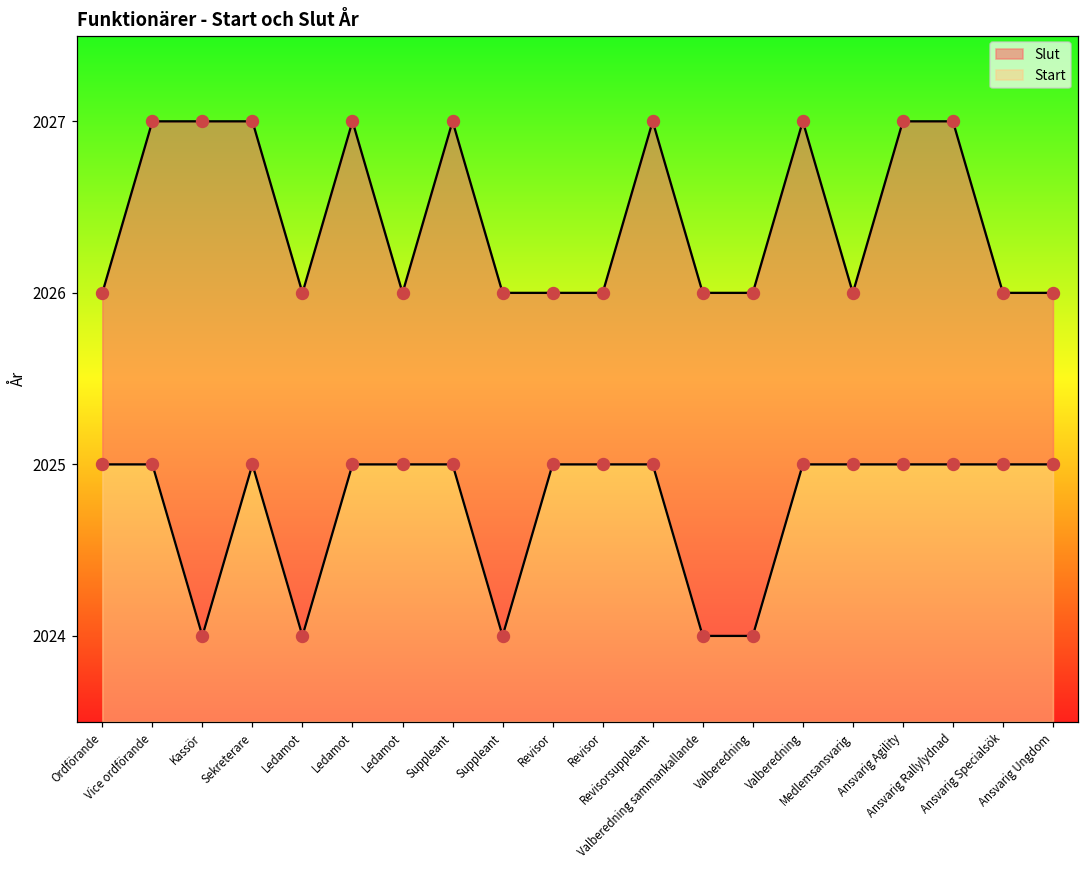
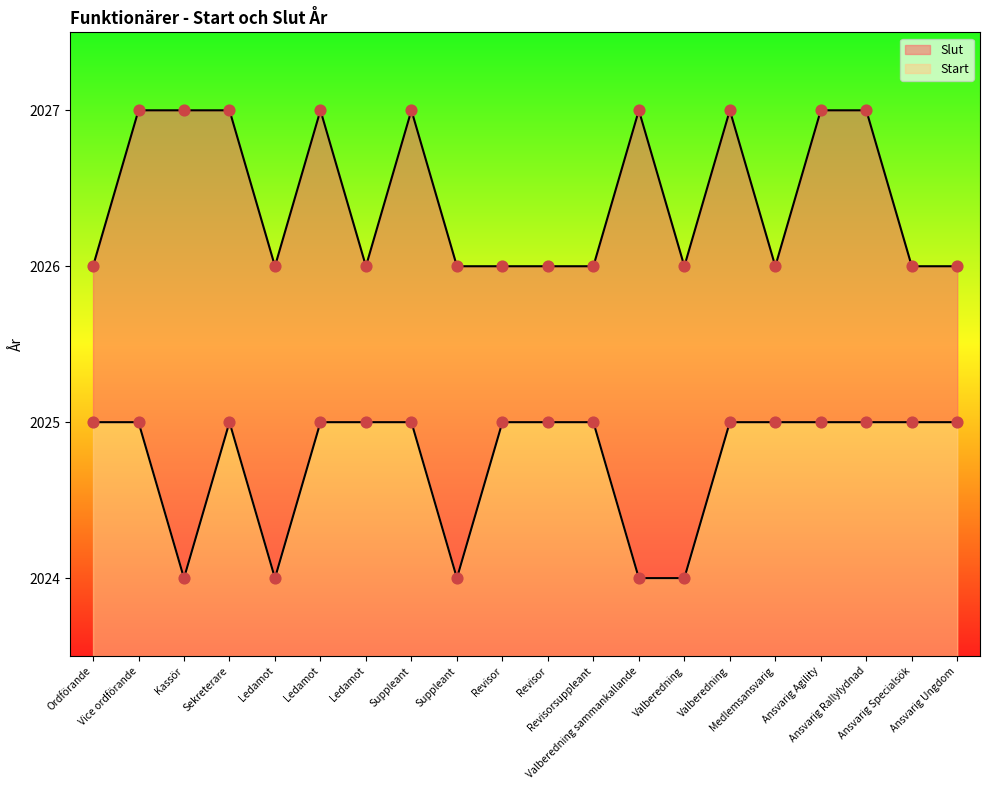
Slut, Revisorsuppleant: 2027 -> 2026
Slut, Valberedning sammankallande: 2026 -> 2027
